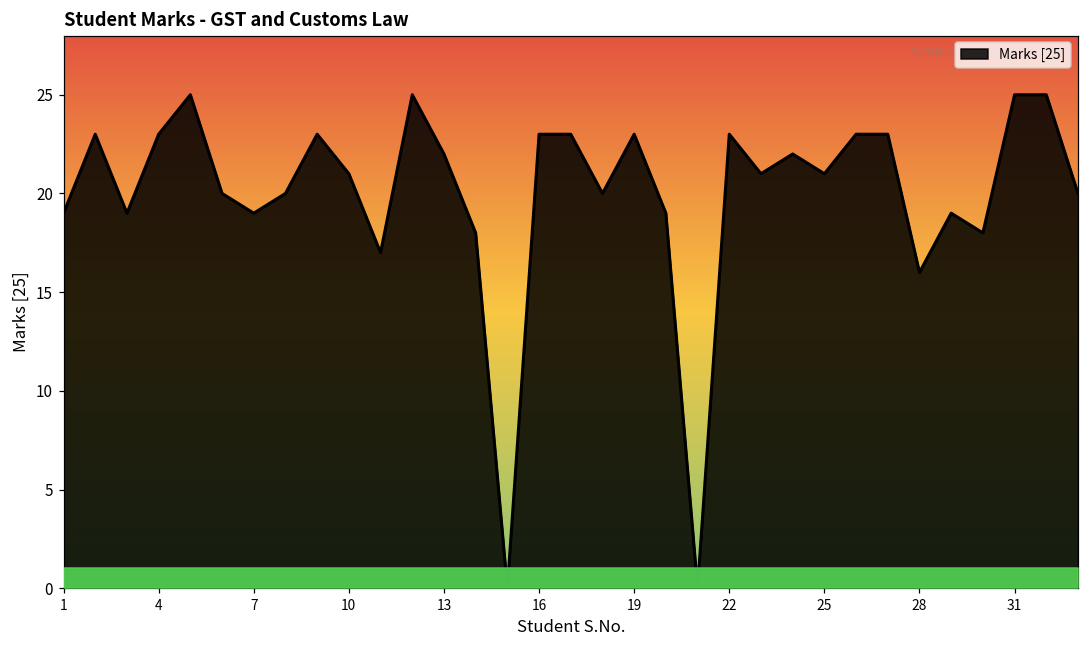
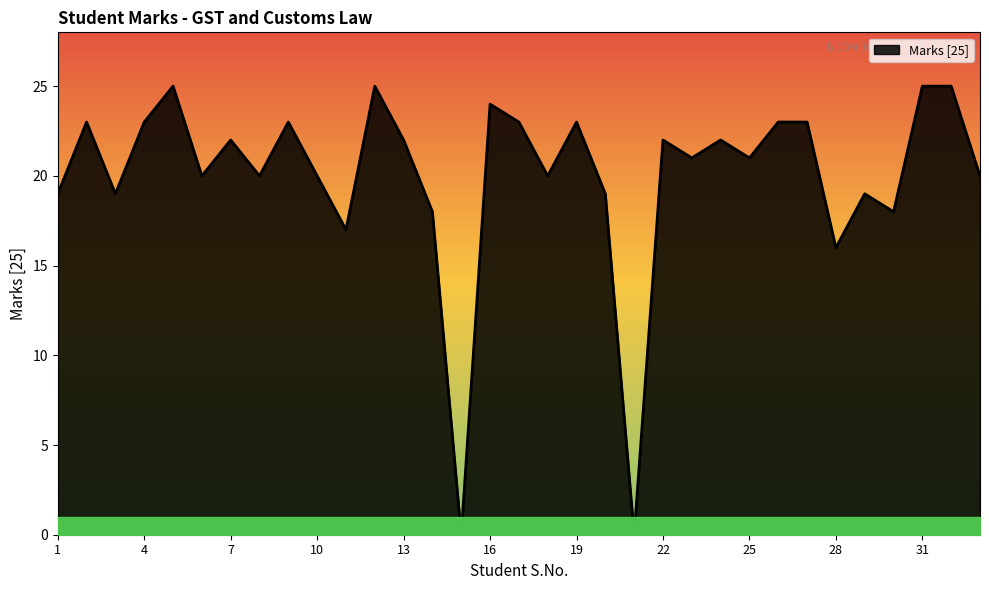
Marks [25], 7: 19 -> 22
Marks [25], 10: 21 -> 20
Marks [25], 16: 23 -> 24
Marks [25], 22: 23 -> 22
